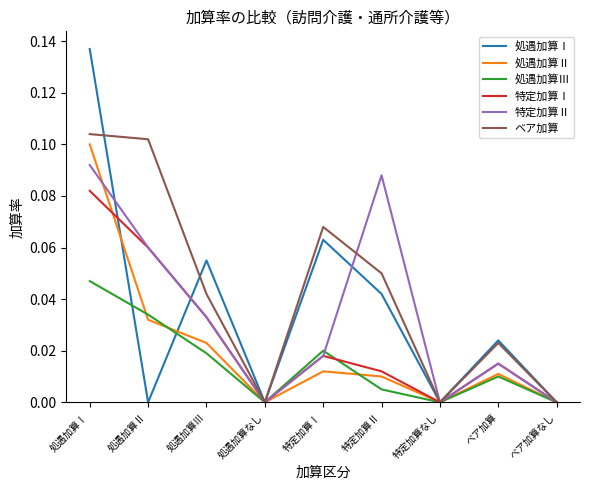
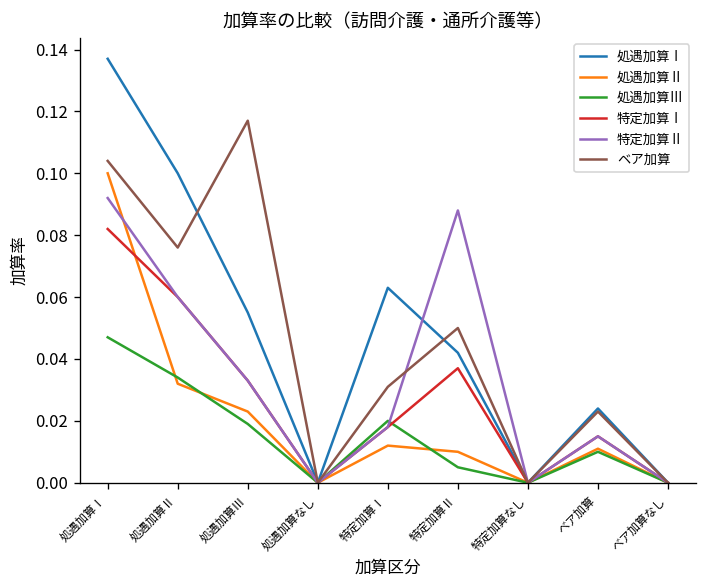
処遇加算Ⅰ, 処遇加算Ⅱ: 0.0 -> 0.1
ベア加算, 処遇加算Ⅱ: 0.102 -> 0.076
ベア加算, 処遇加算Ⅲ: 0.042 -> 0.117
ベア加算, 特定加算Ⅰ: 0.068 -> 0.031
特定加算Ⅰ, 特定加算Ⅱ: 0.012 -> 0.037
